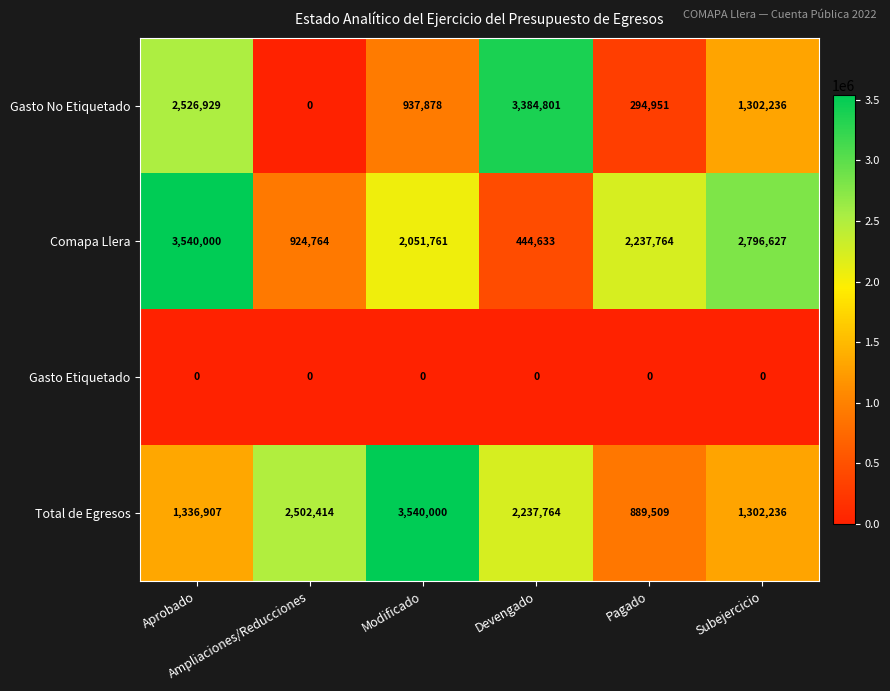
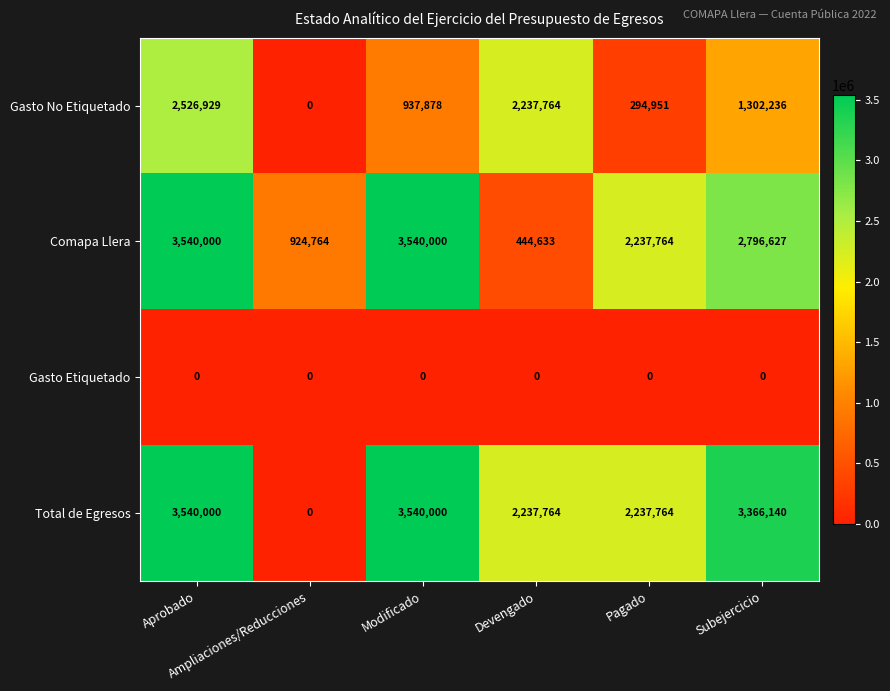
Gasto No Etiquetado, Devengado: 3,384,801 -> 2,237,764
Comapa Llera, Modificado: 2,051,761 -> 3,540,000
Total de Egresos, Aprobado: 1,336,907 -> 3,540,000
Total de Egresos, Ampliaciones/Reducciones: 2,502,414 -> 0
Total de Egresos, Pagado: 889,509 -> 2,237,764
Total de Egresos, Subejercicio: 1,302,236 -> 3,366,140
